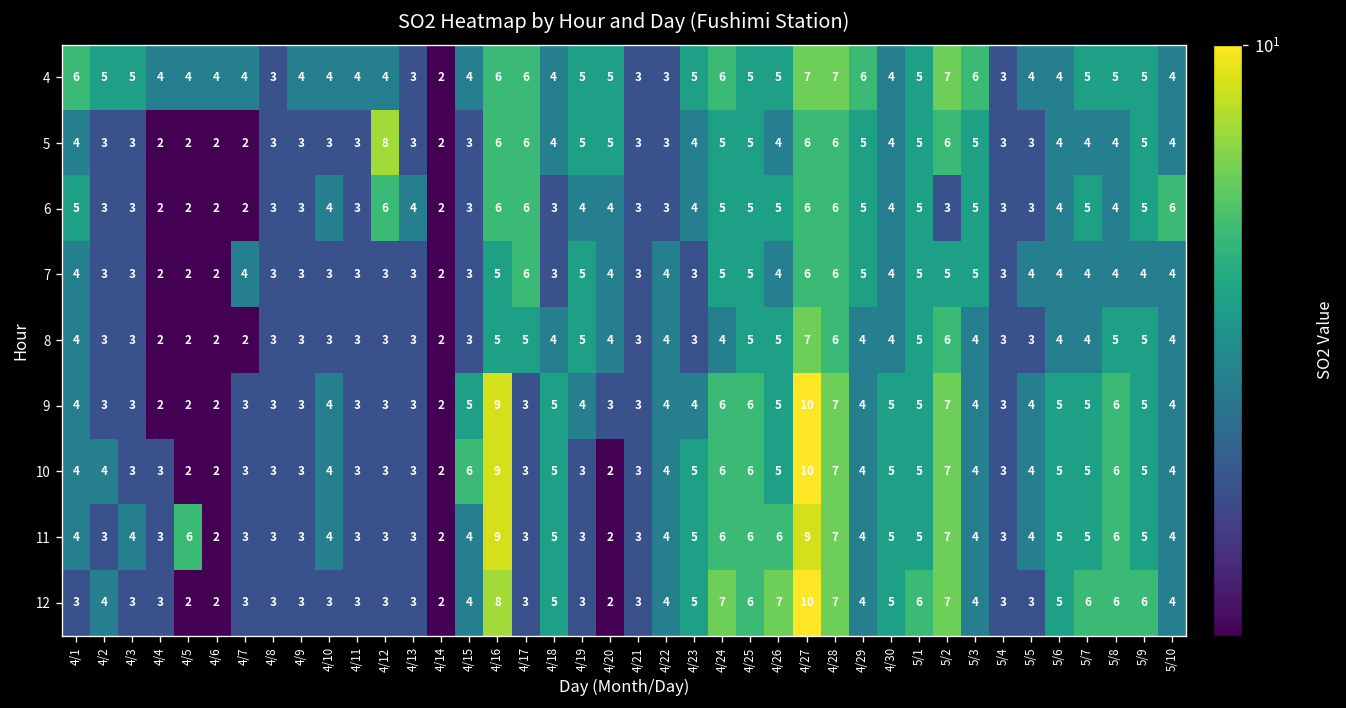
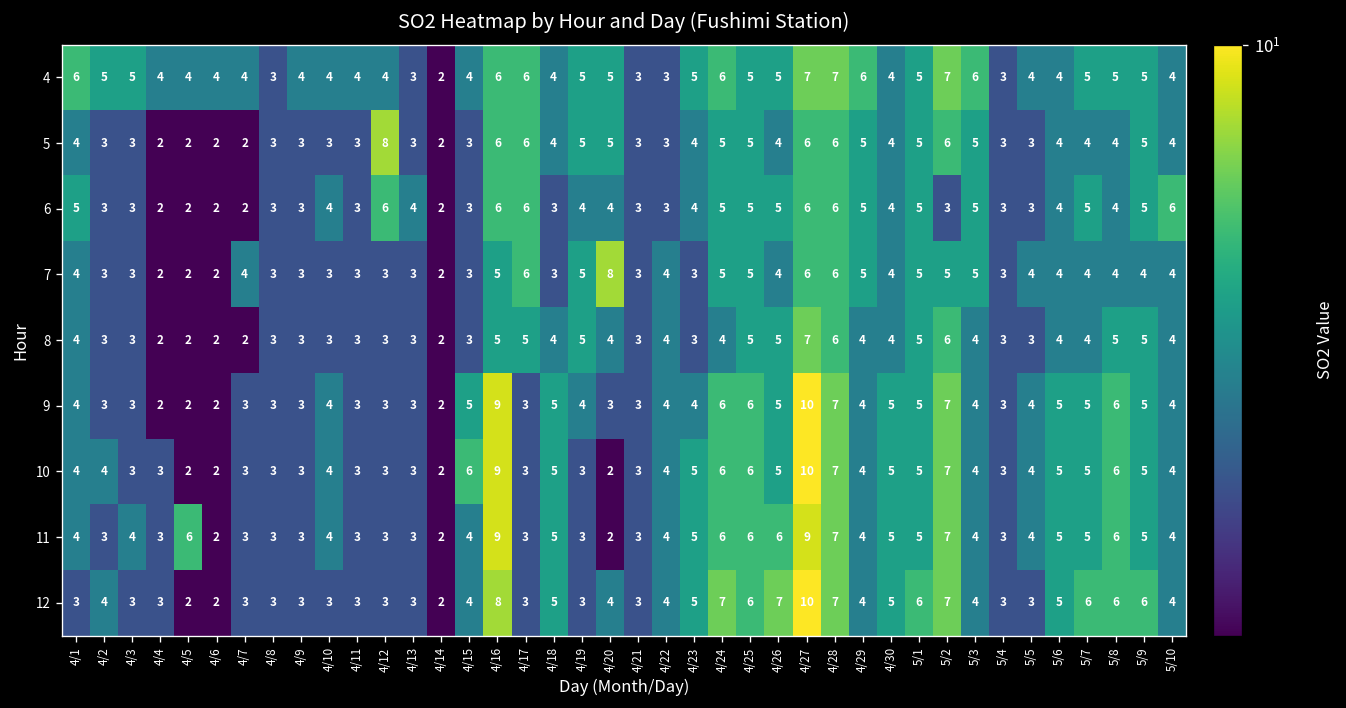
7, 4/20: 4 -> 8
12, 4/20: 2 -> 4
